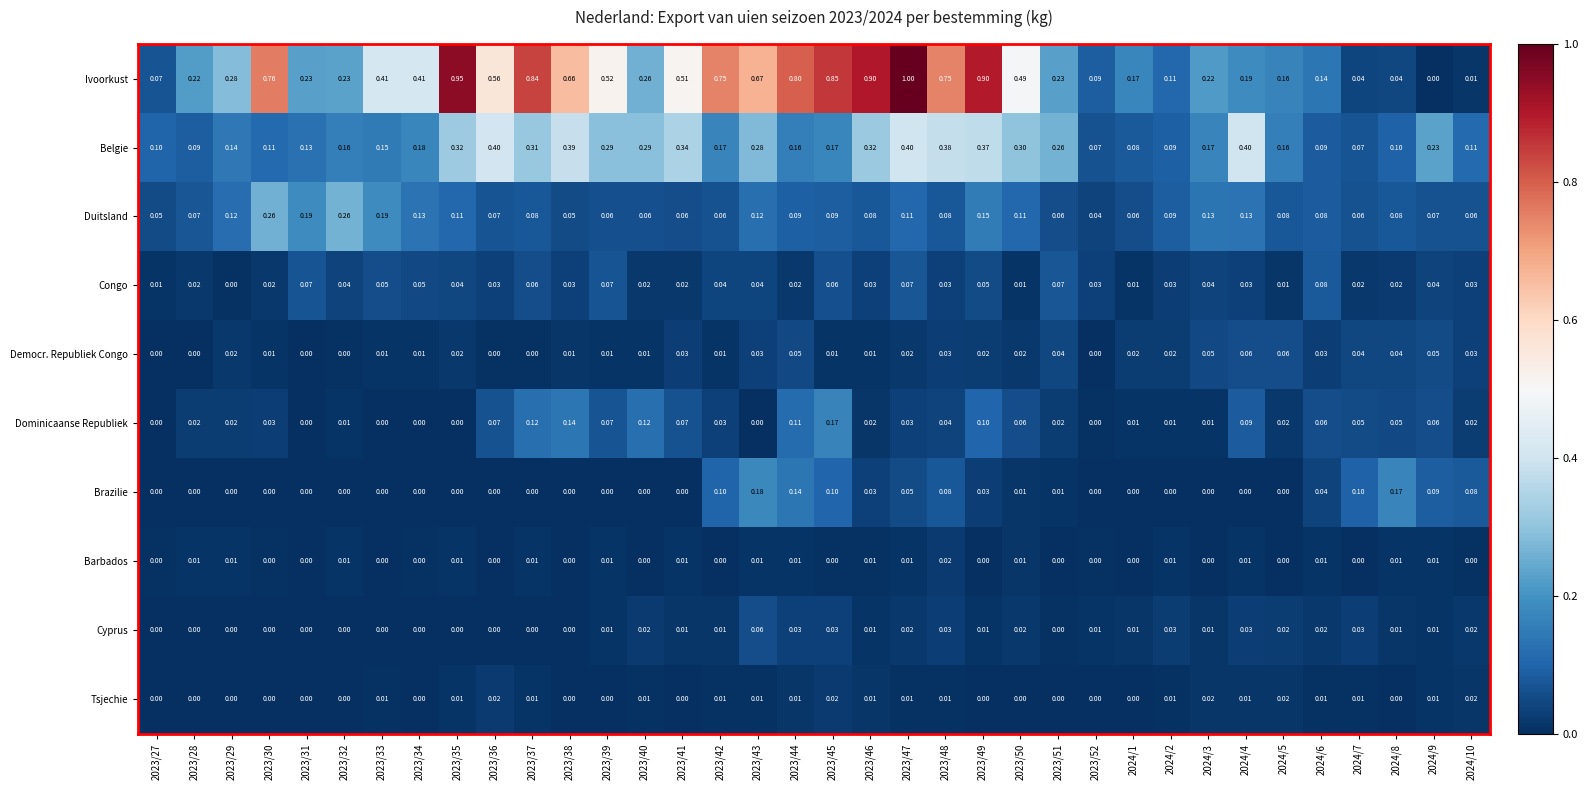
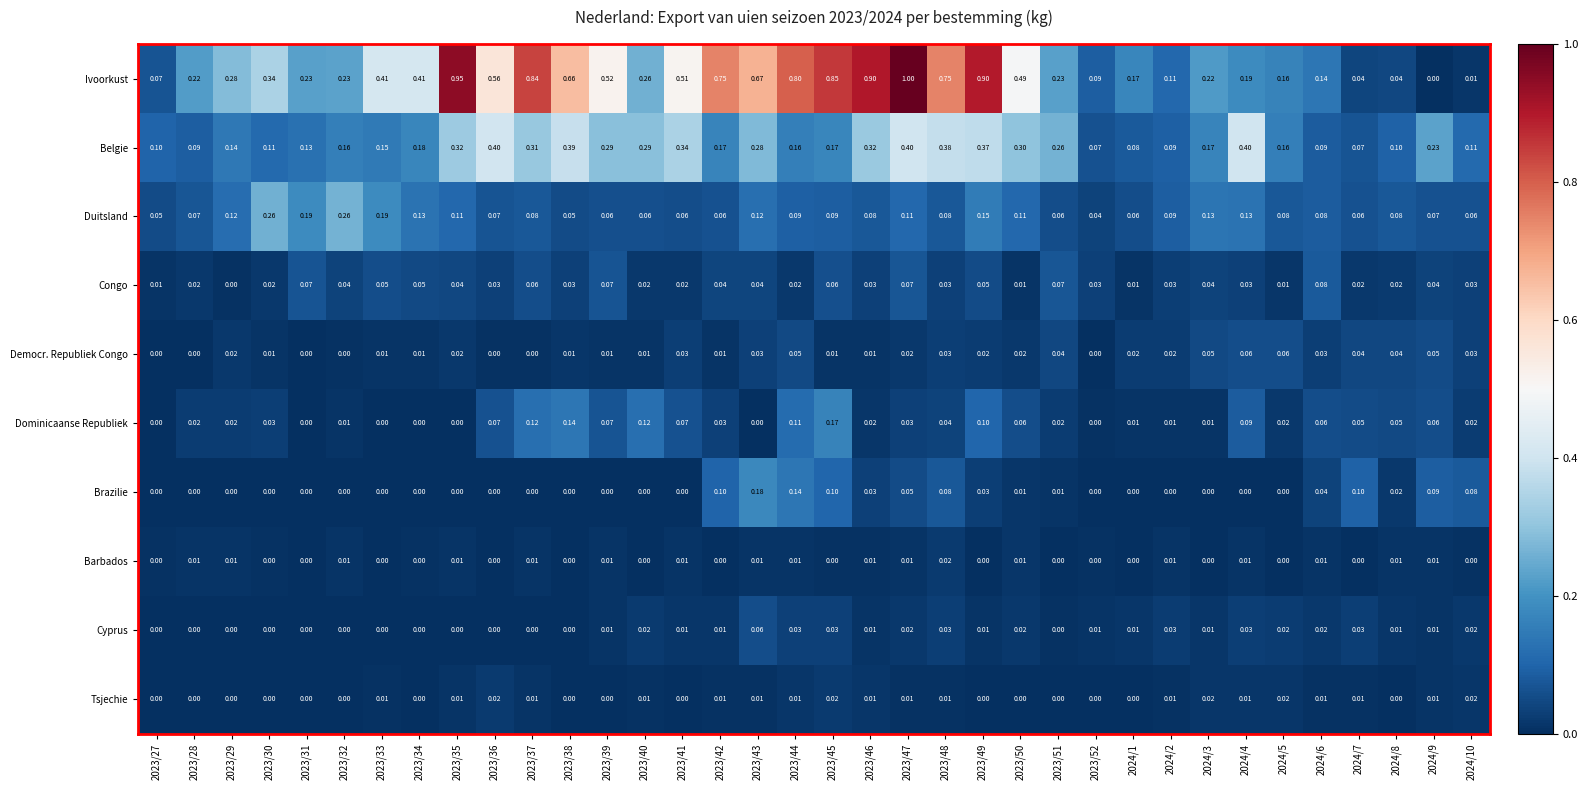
Ivoorkust, 2023/30: 0.76 -> 0.34
Brazilie, 2024/8: 0.17 -> 0.02
